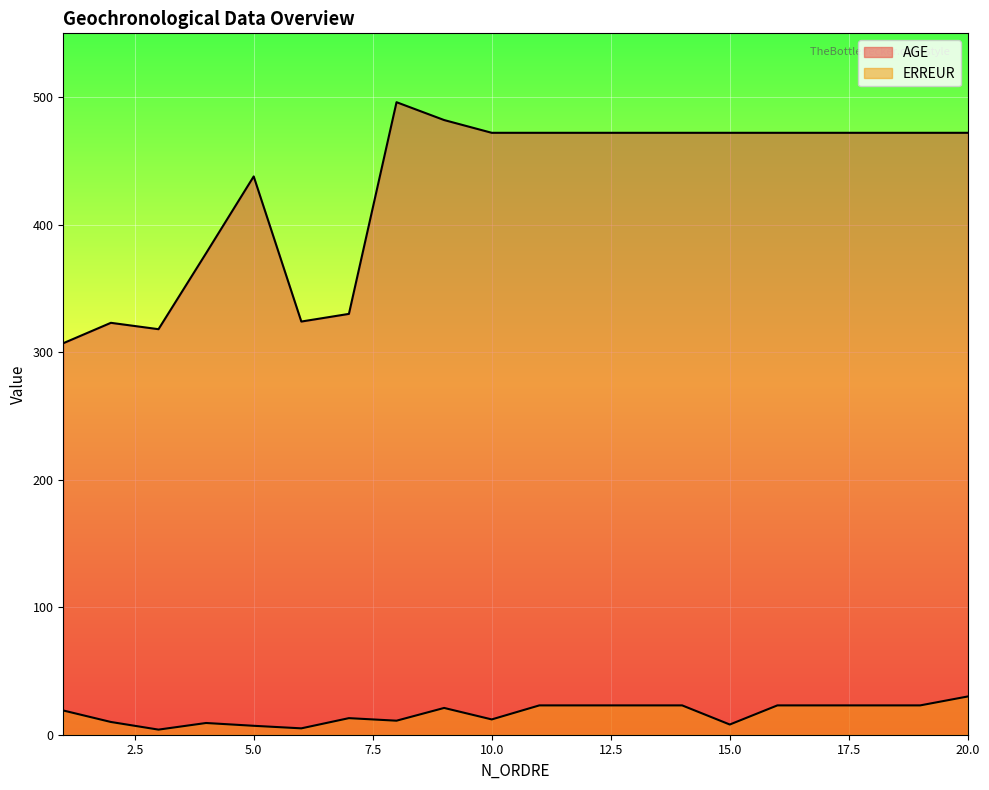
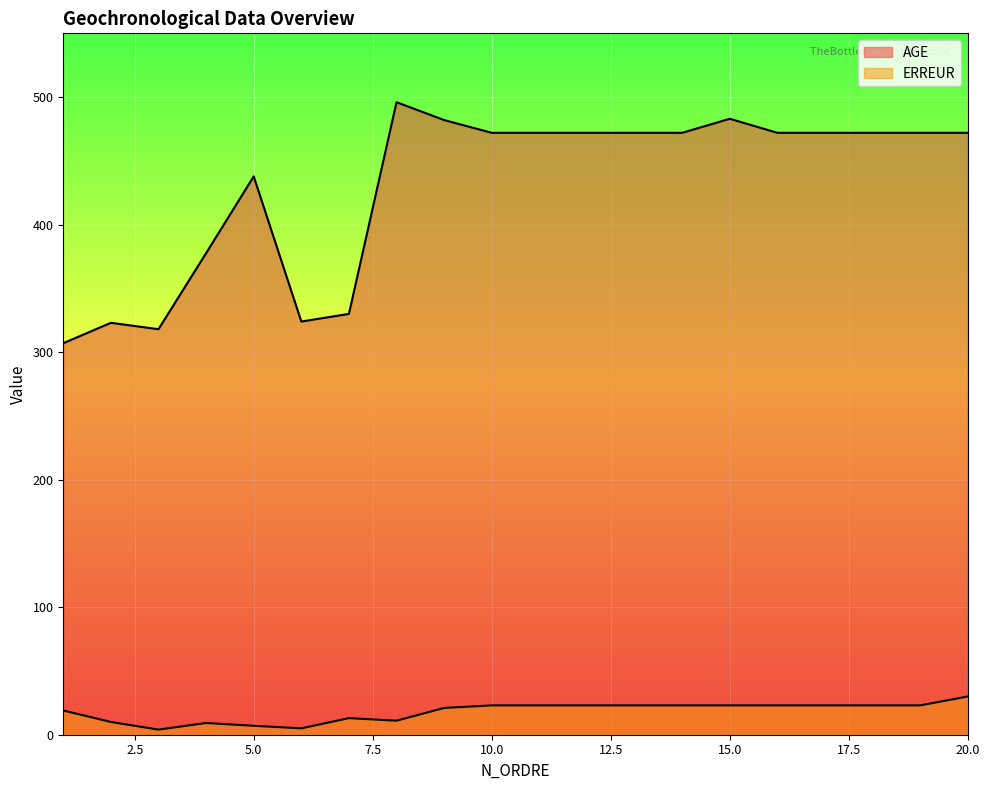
ERREUR, 10.0: 12 -> 23
AGE, 15.0: 472 -> 483
ERREUR, 15.0: 8 -> 23
